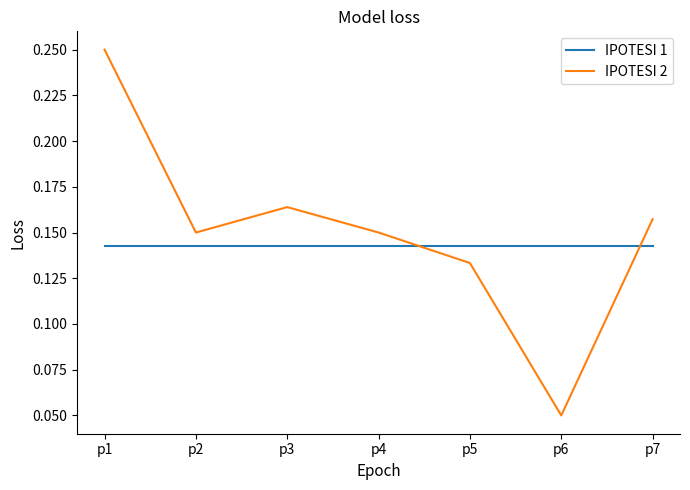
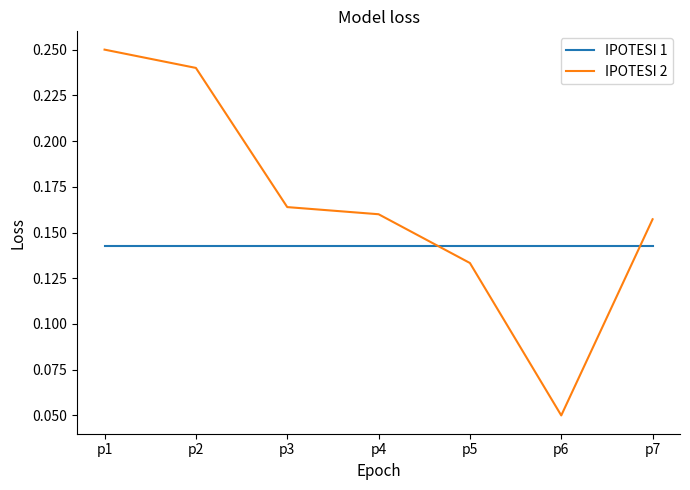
IPOTESI 2, p2: 0.15 -> 0.24
IPOTESI 2, p4: 0.15 -> 0.16
